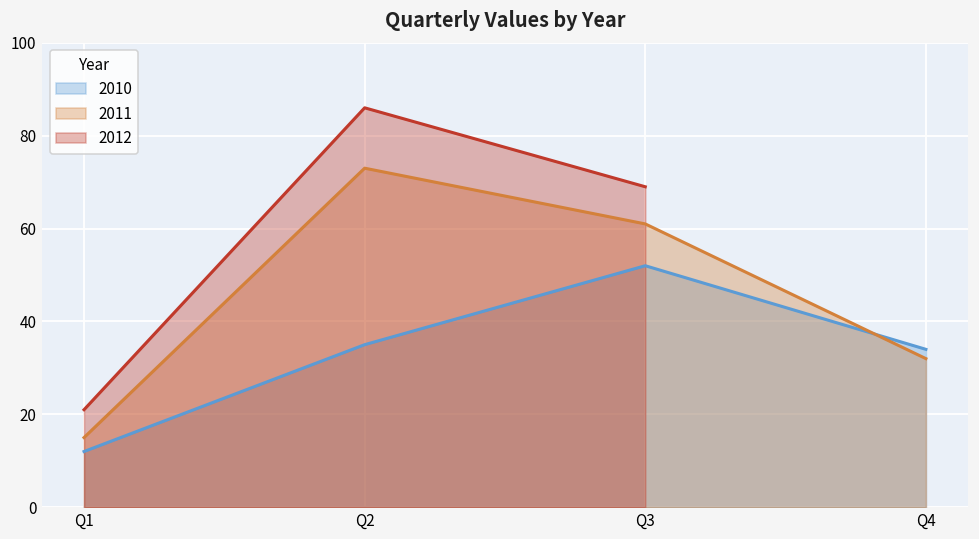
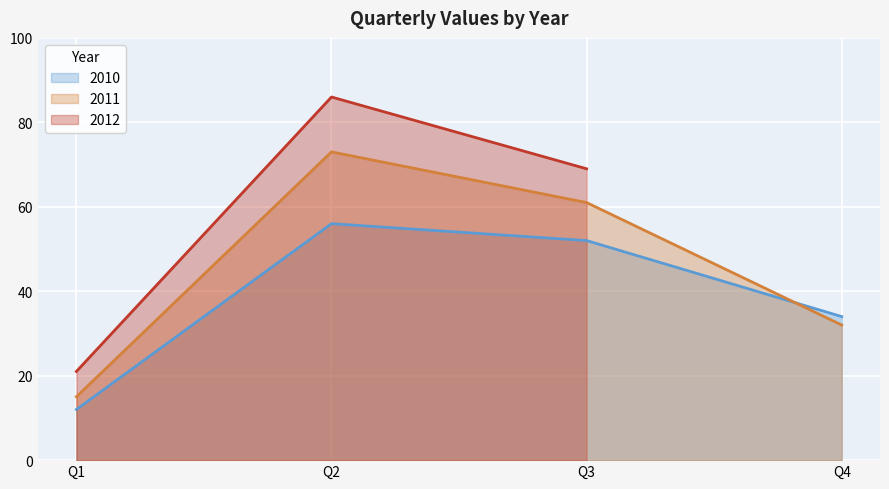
2010, Q2: 35 -> 56
